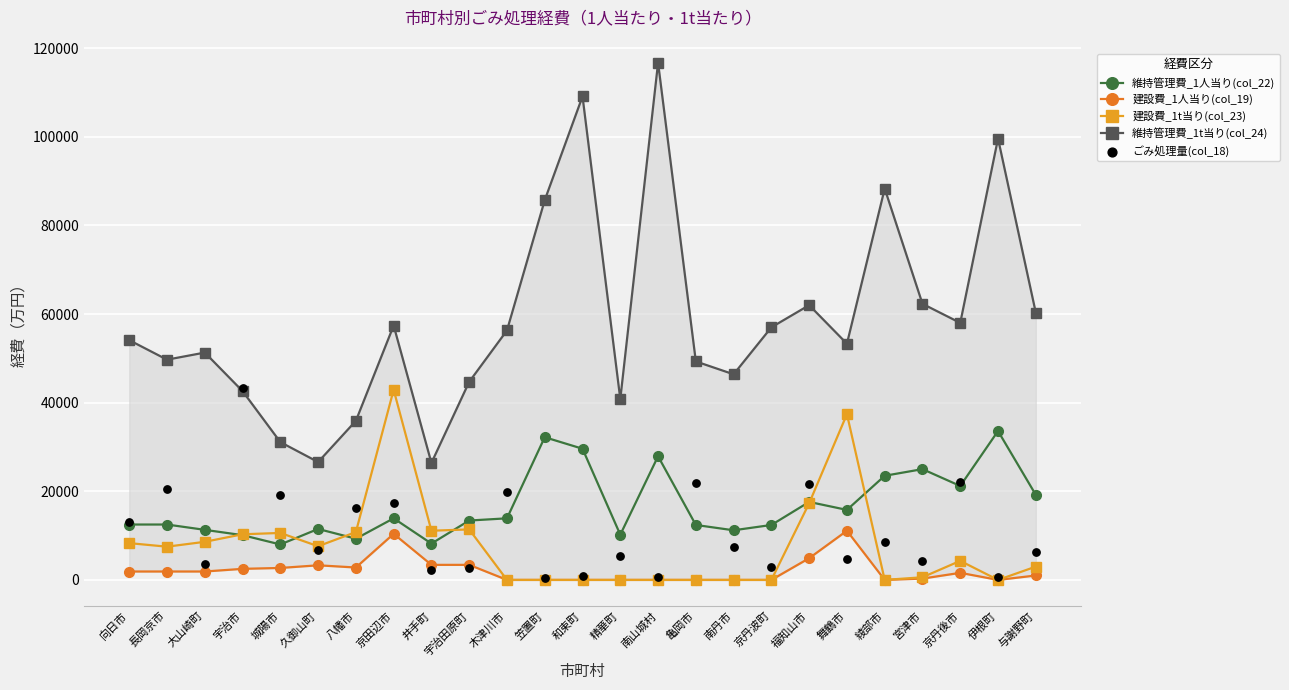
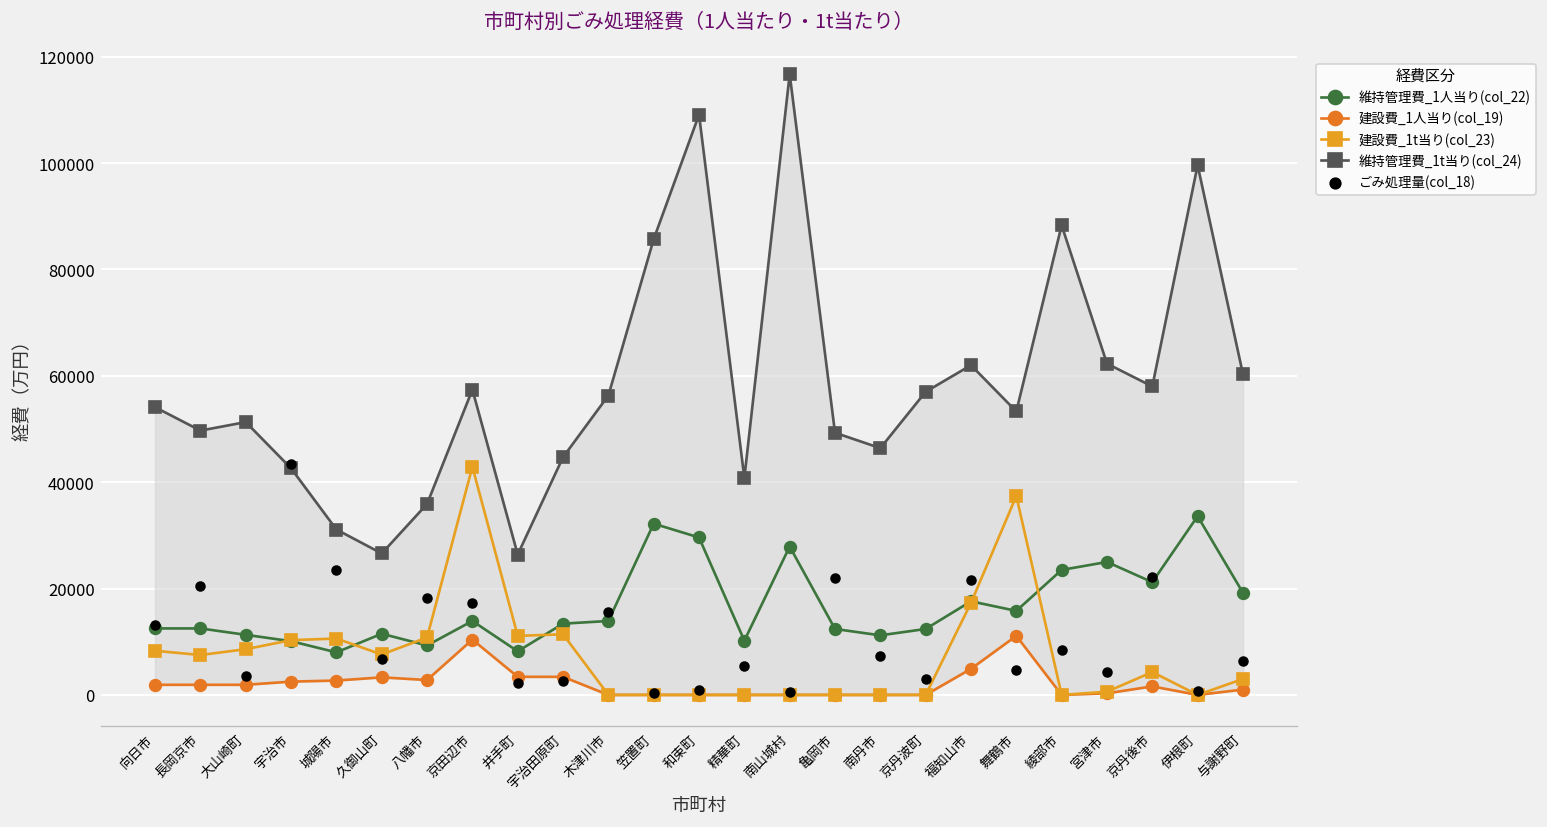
ごみ処理量(col_18), 城陽市: 19000 -> 23000
ごみ処理量(col_18), 八幡市: 16000 -> 18000
ごみ処理量(col_18), 木津川市: 20000 -> 16000
